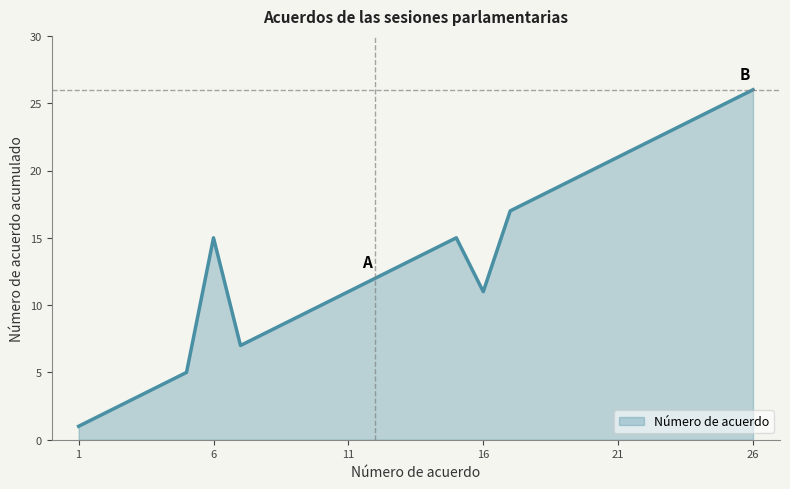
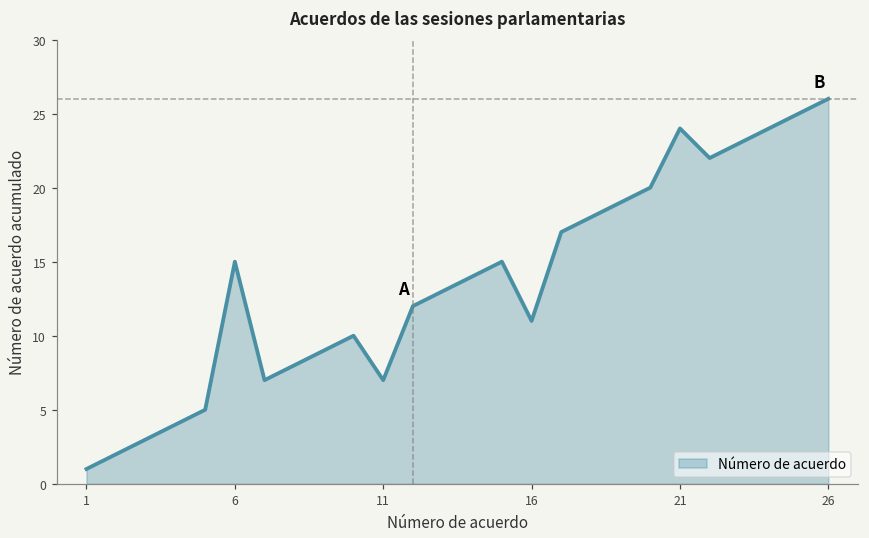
11: 11 -> 7
21: 21 -> 24
